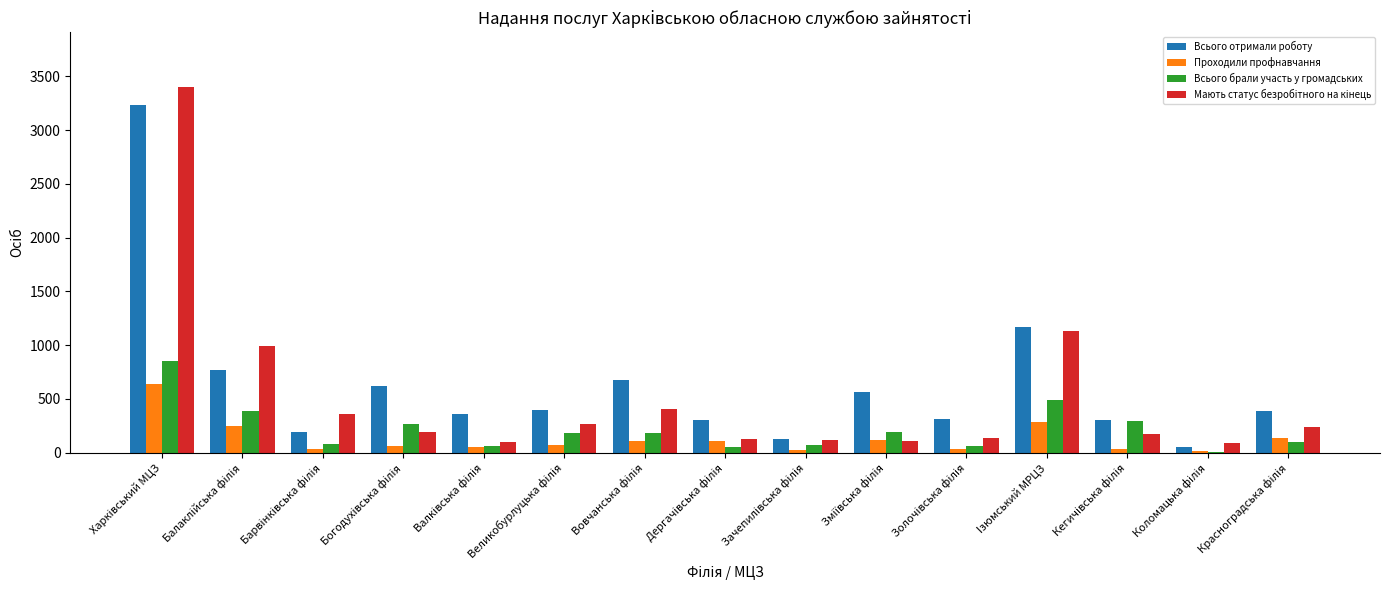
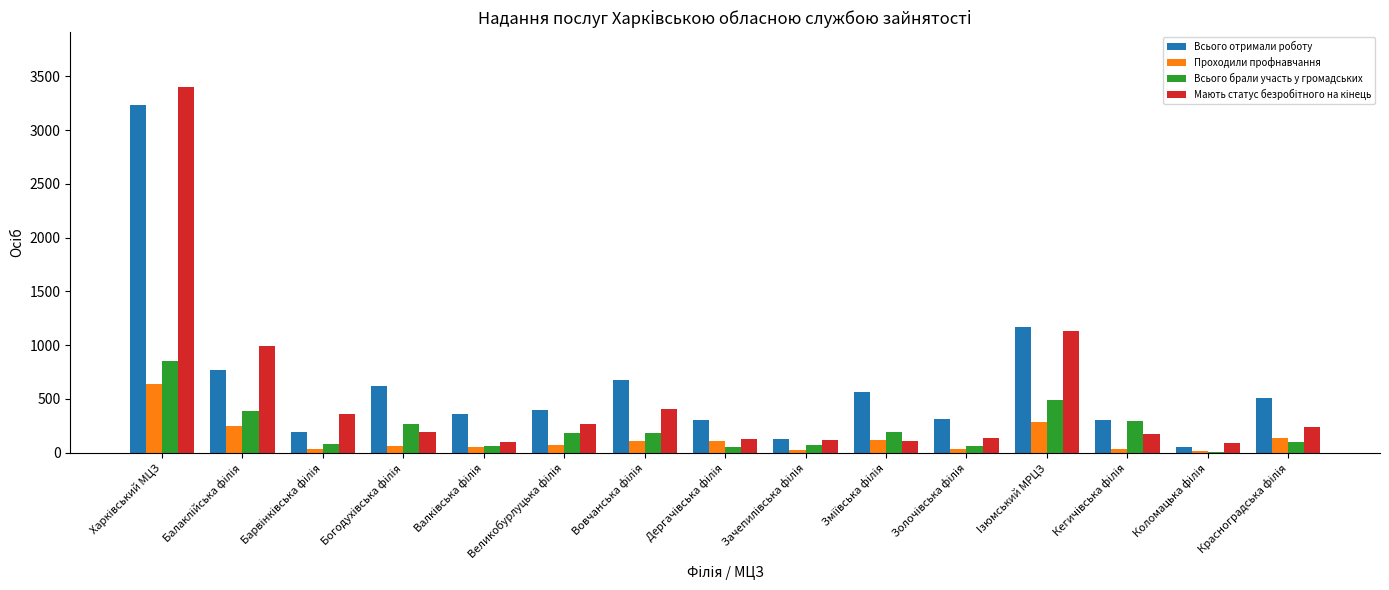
Всього отримали роботу, Красноградська філія: 390 -> 510
